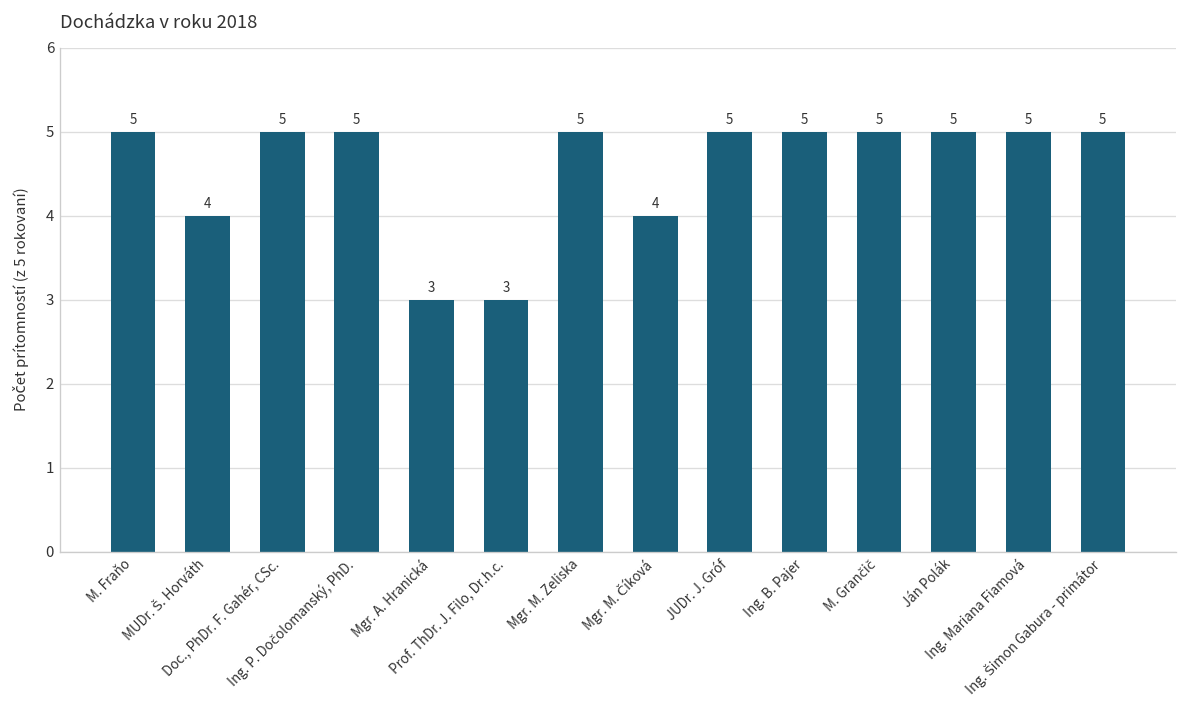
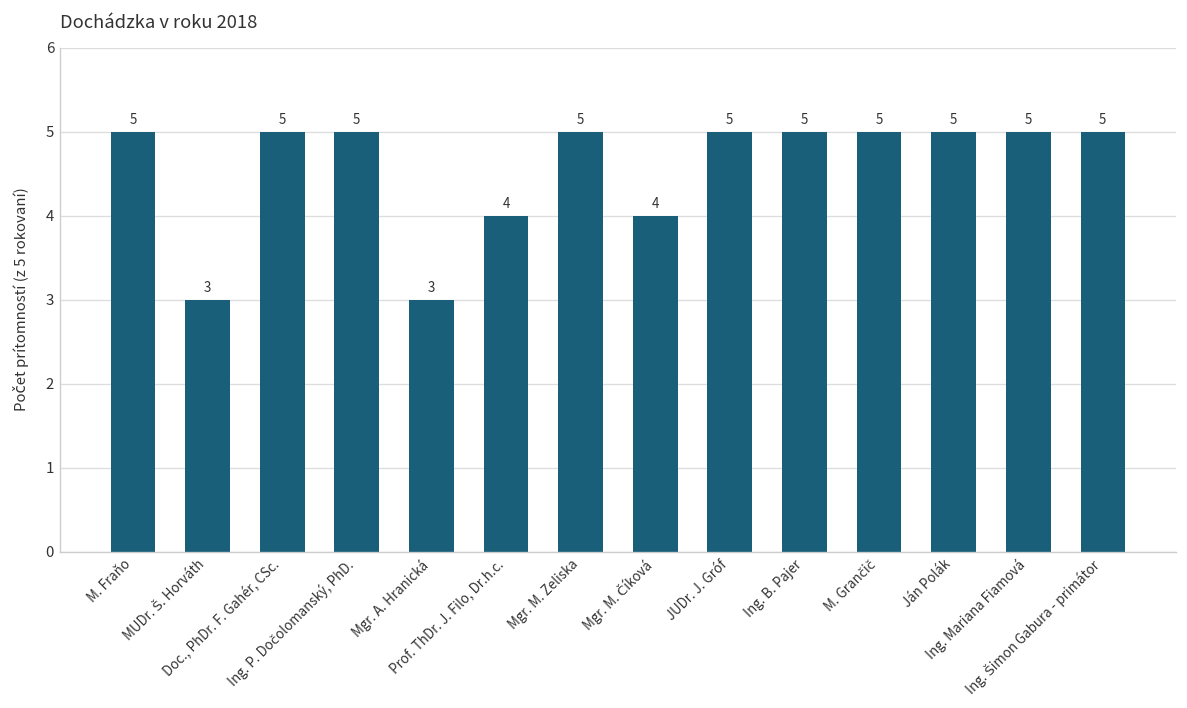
MUDr. Š. Horváth: 4 -> 3
Prof. ThDr. J. Filo, Dr.h.c.: 3 -> 4
